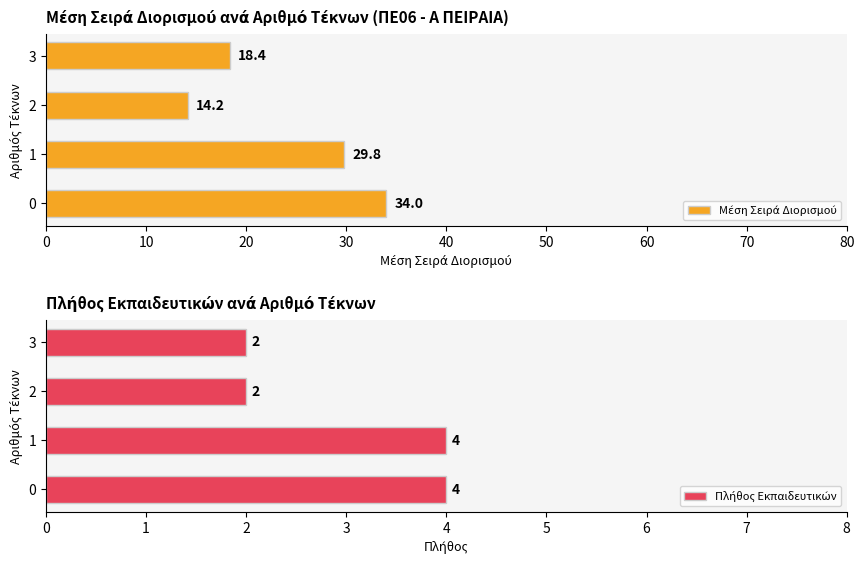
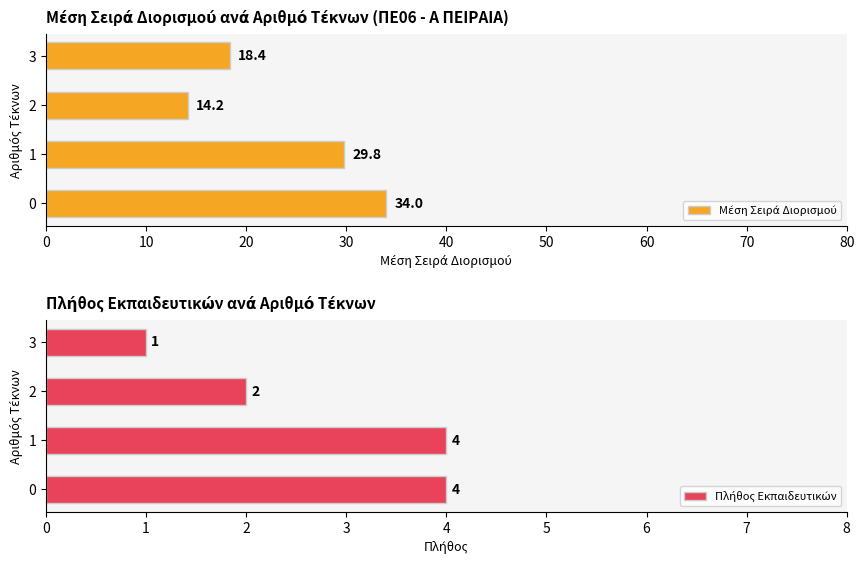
Πλήθος Εκπαιδευτικών ανά Αριθμό Τέκνων, 3: 2 -> 1
